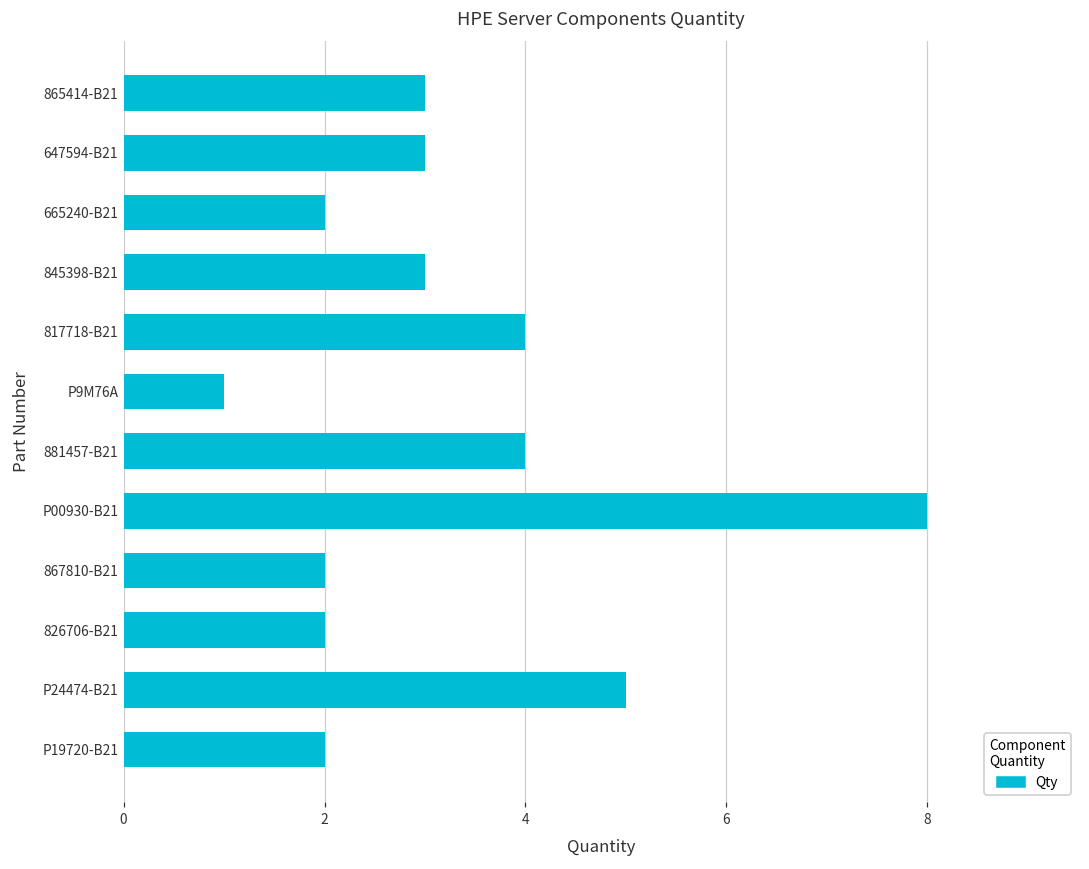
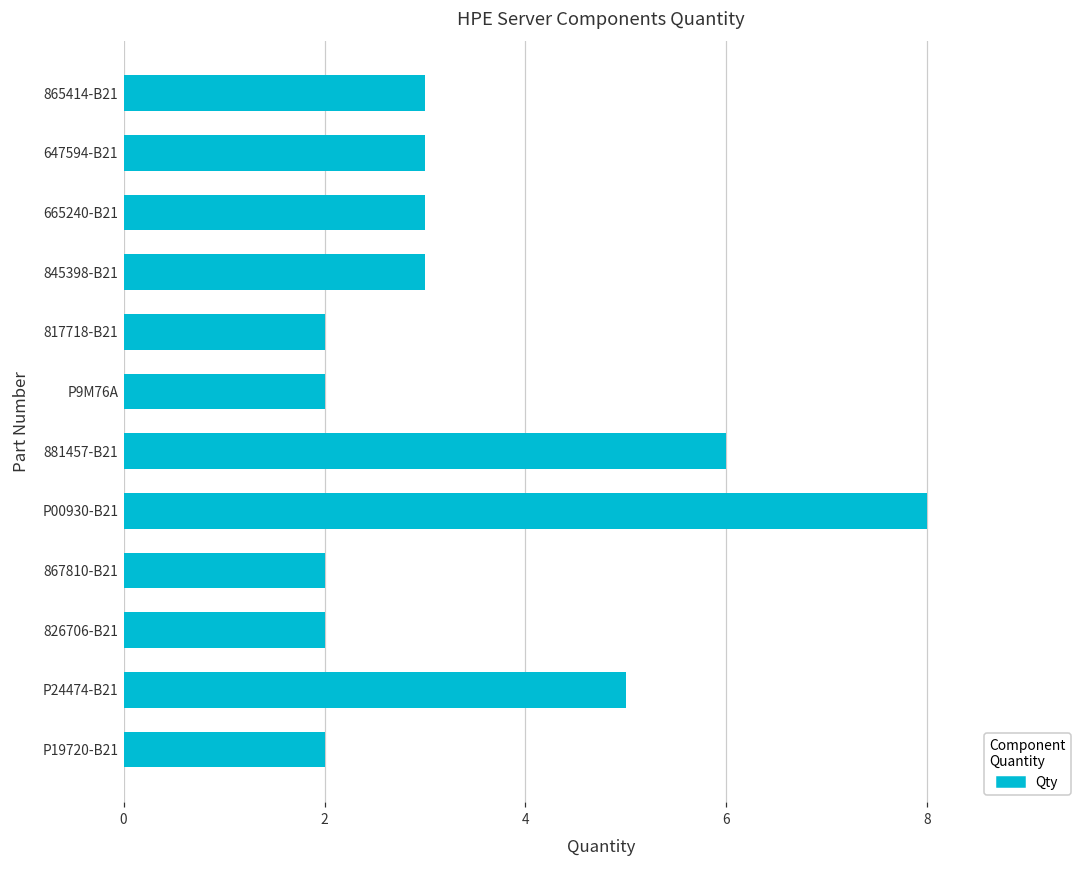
665240-B21: 2 -> 3
817718-B21: 4 -> 2
P9M76A: 1 -> 2
881457-B21: 4 -> 6
